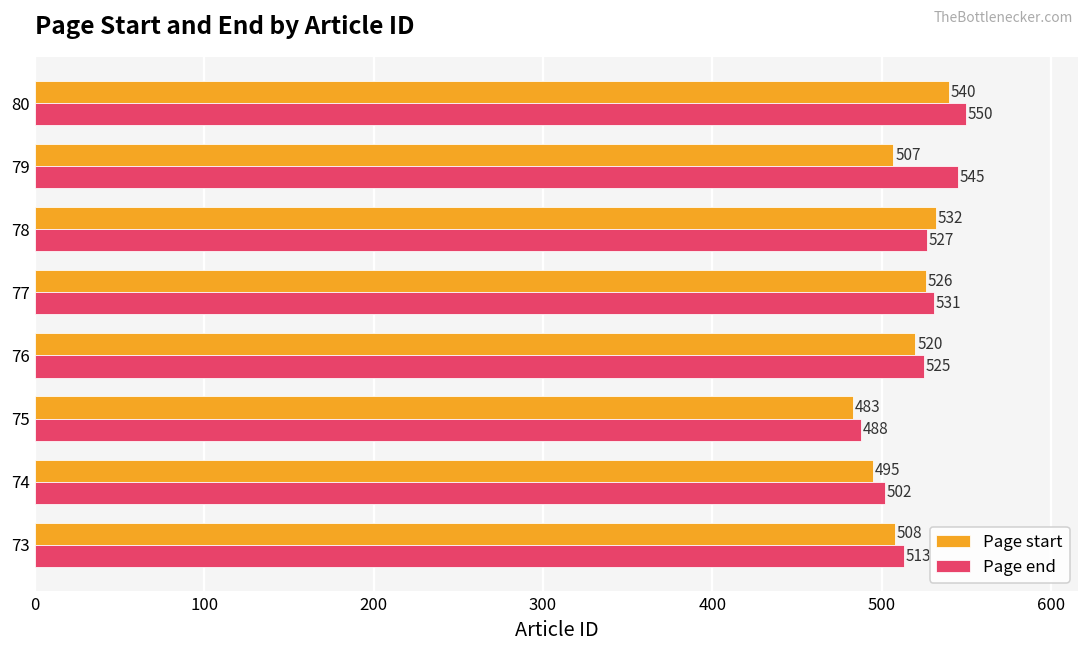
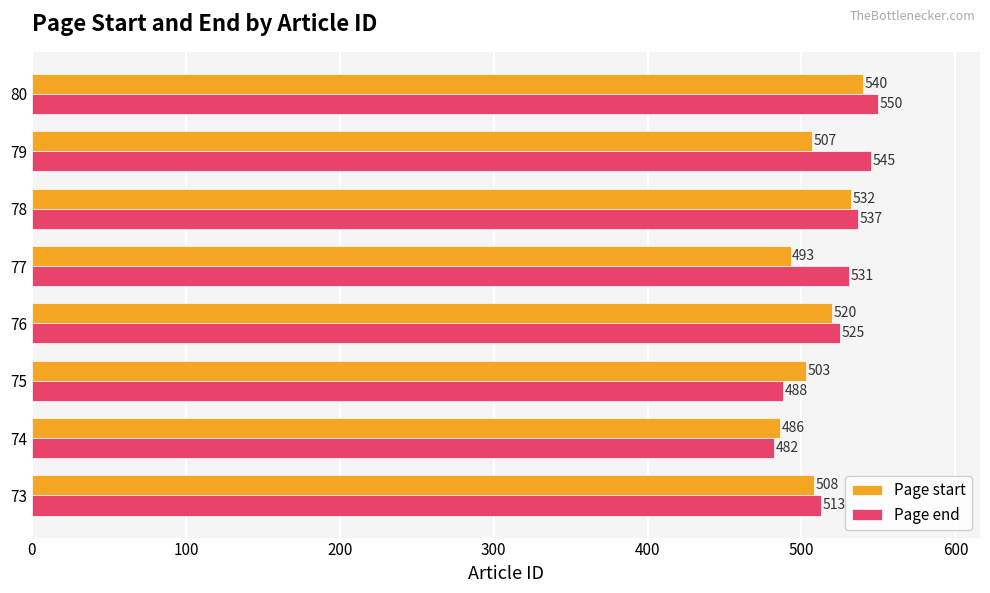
Page end, 78: 527 -> 537
Page start, 77: 526 -> 493
Page start, 75: 483 -> 503
Page start, 74: 495 -> 486
Page end, 74: 502 -> 482
